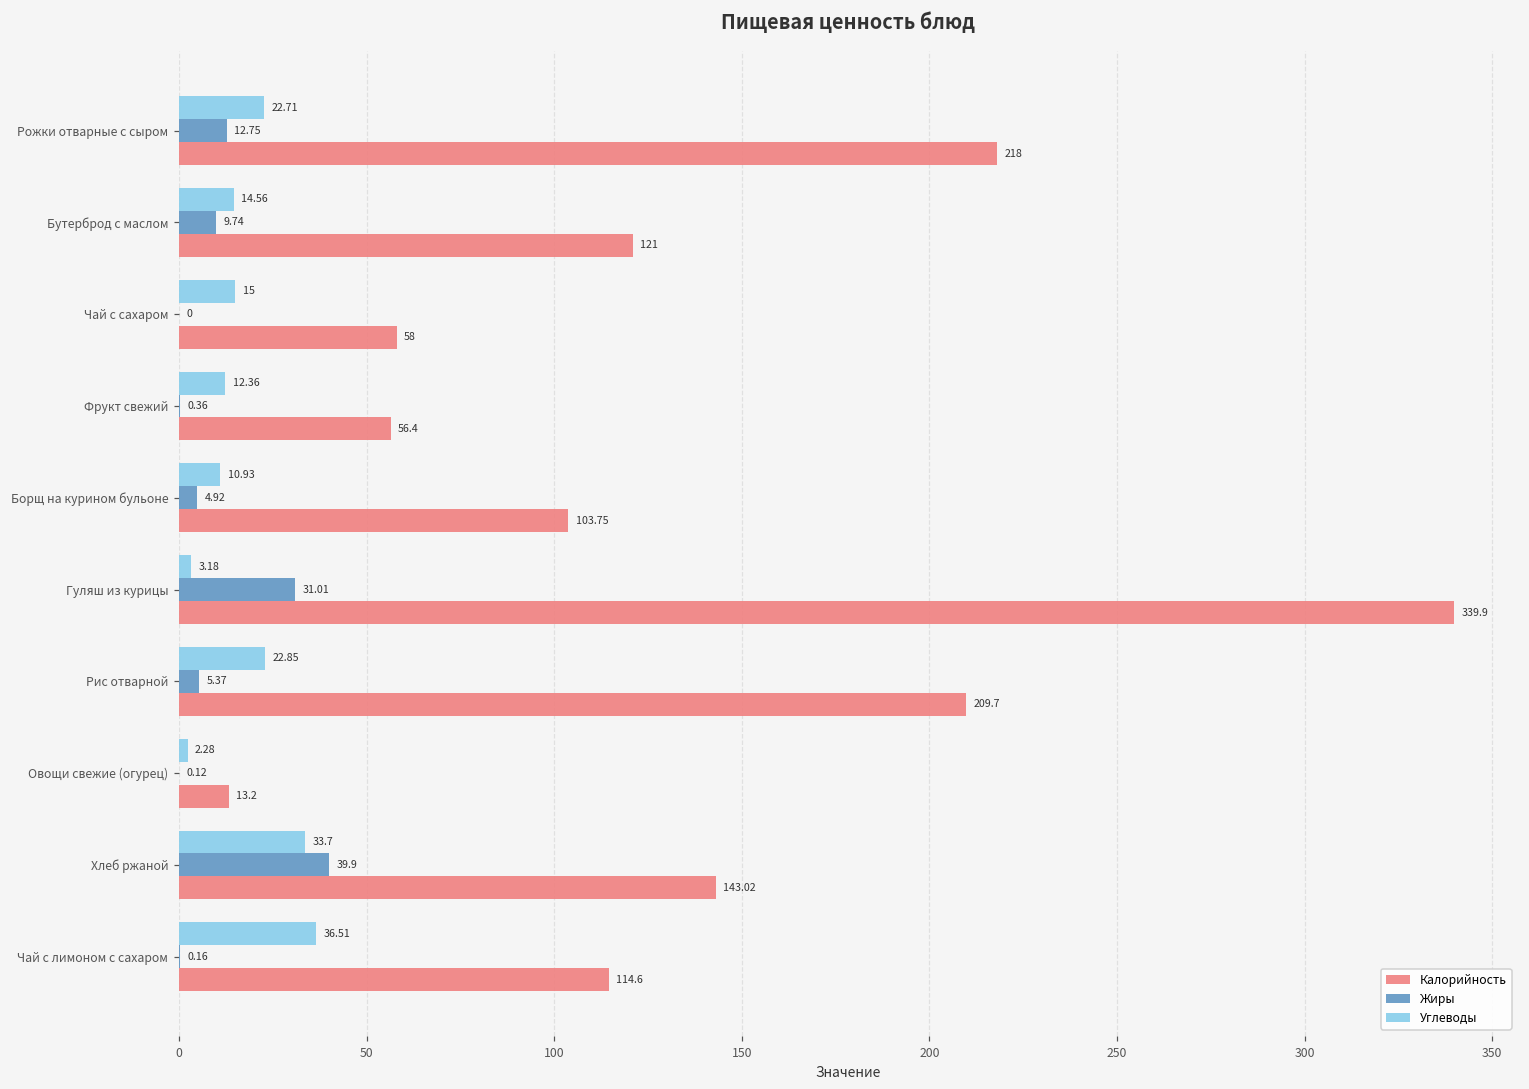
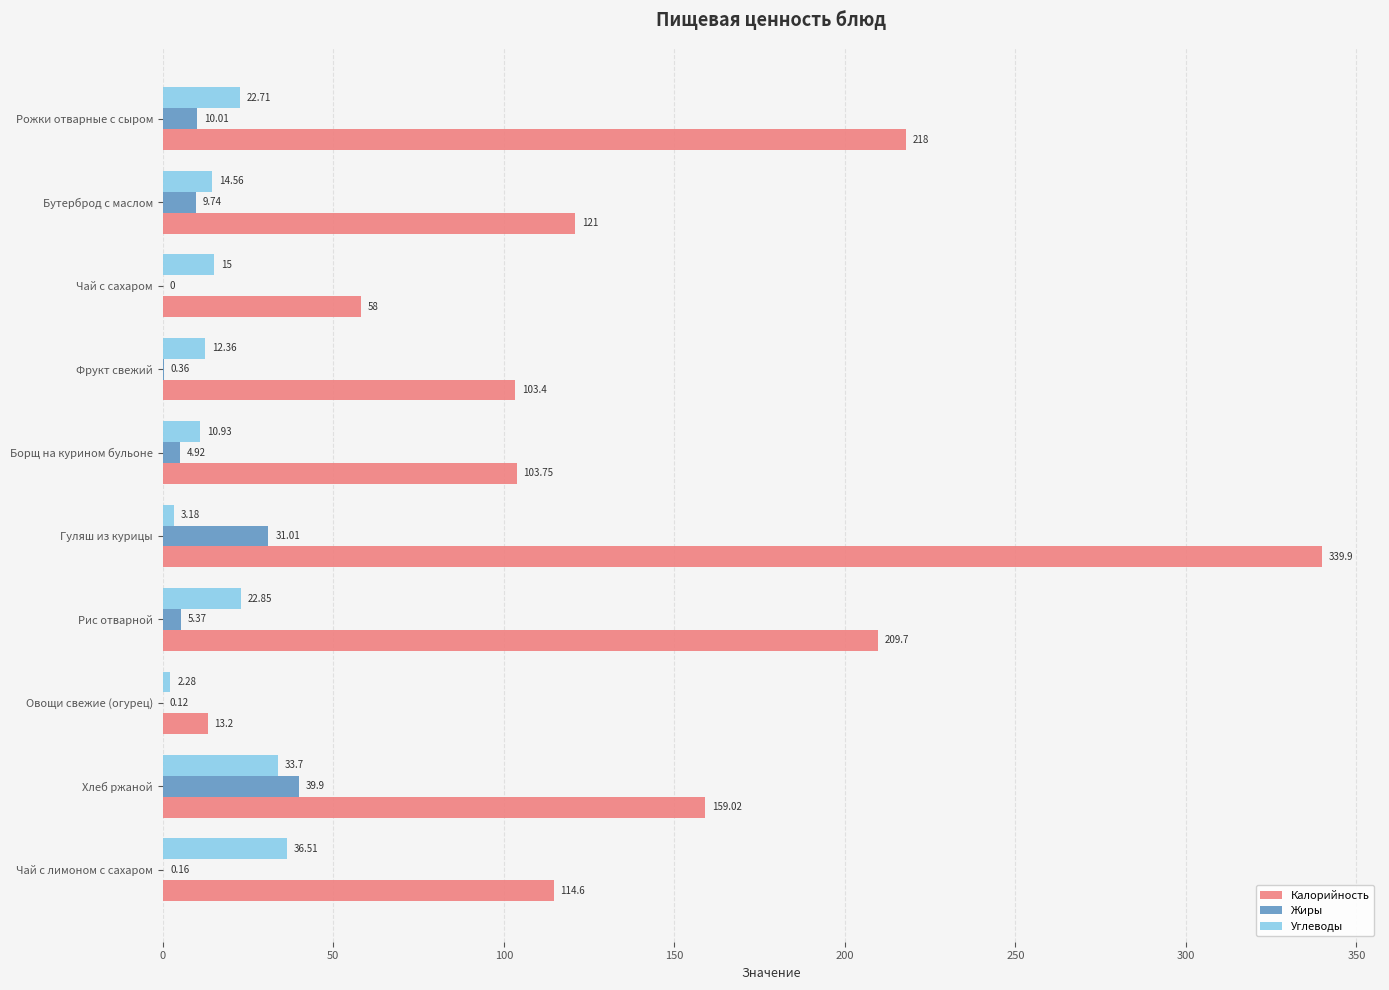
Жиры, Рожки отварные с сыром: 12.75 -> 10.01
Калорийность, Фрукт свежий: 56.4 -> 103.4
Калорийность, Хлеб ржаной: 143.02 -> 159.02
